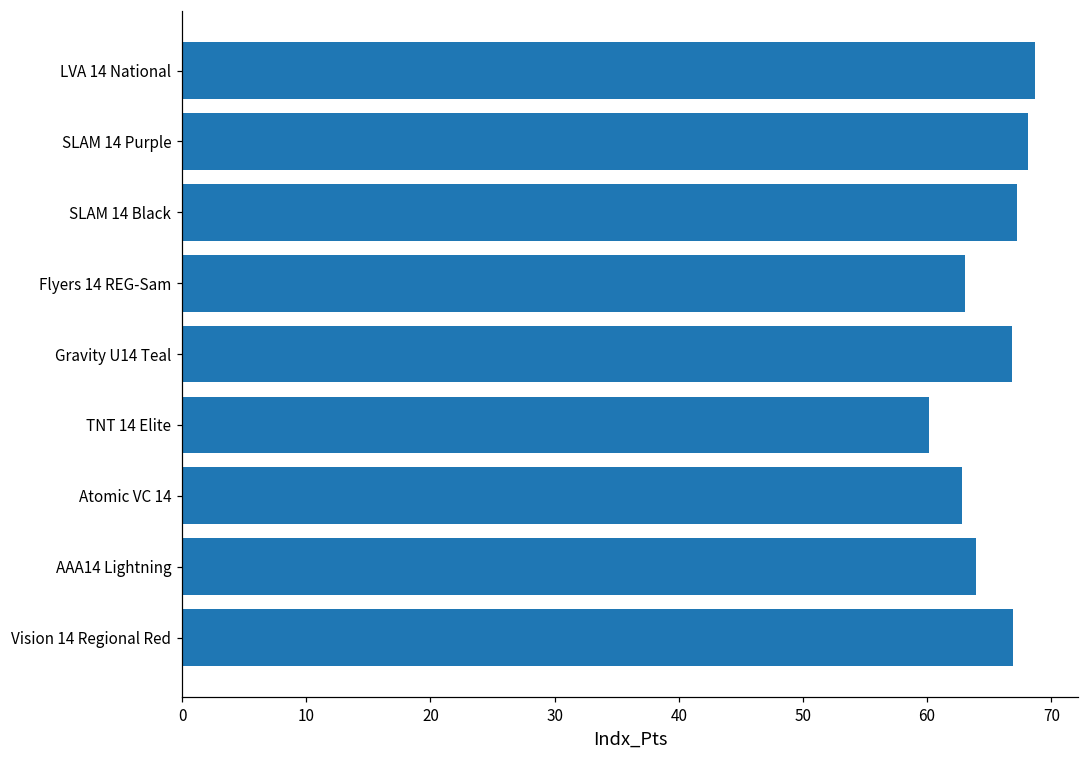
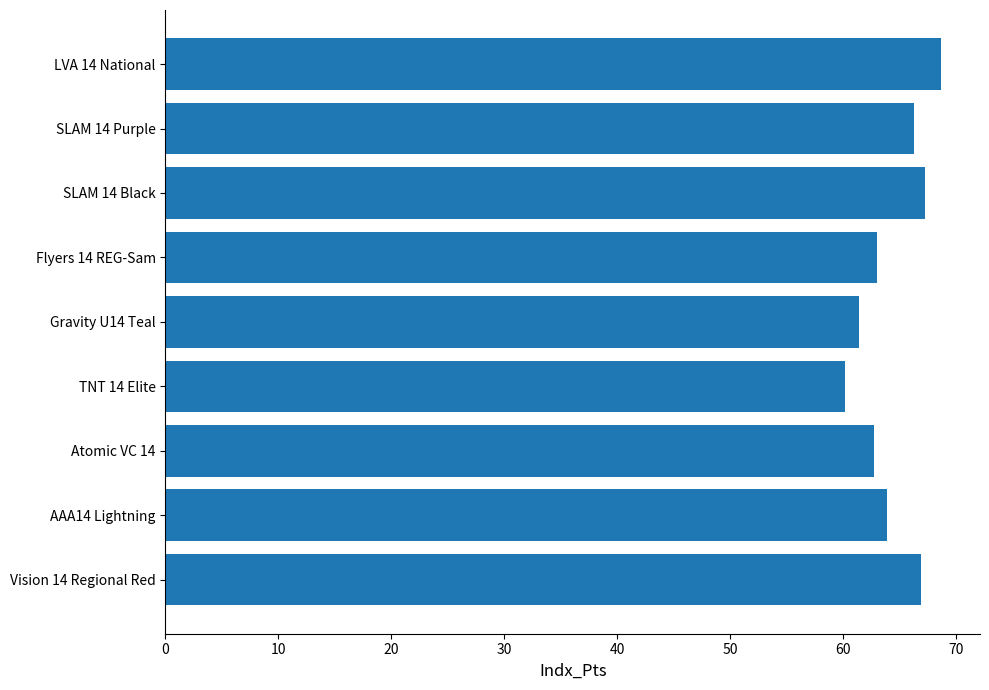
SLAM 14 Purple: 68.1 -> 66.3
Gravity U14 Teal: 66.9 -> 61.5
